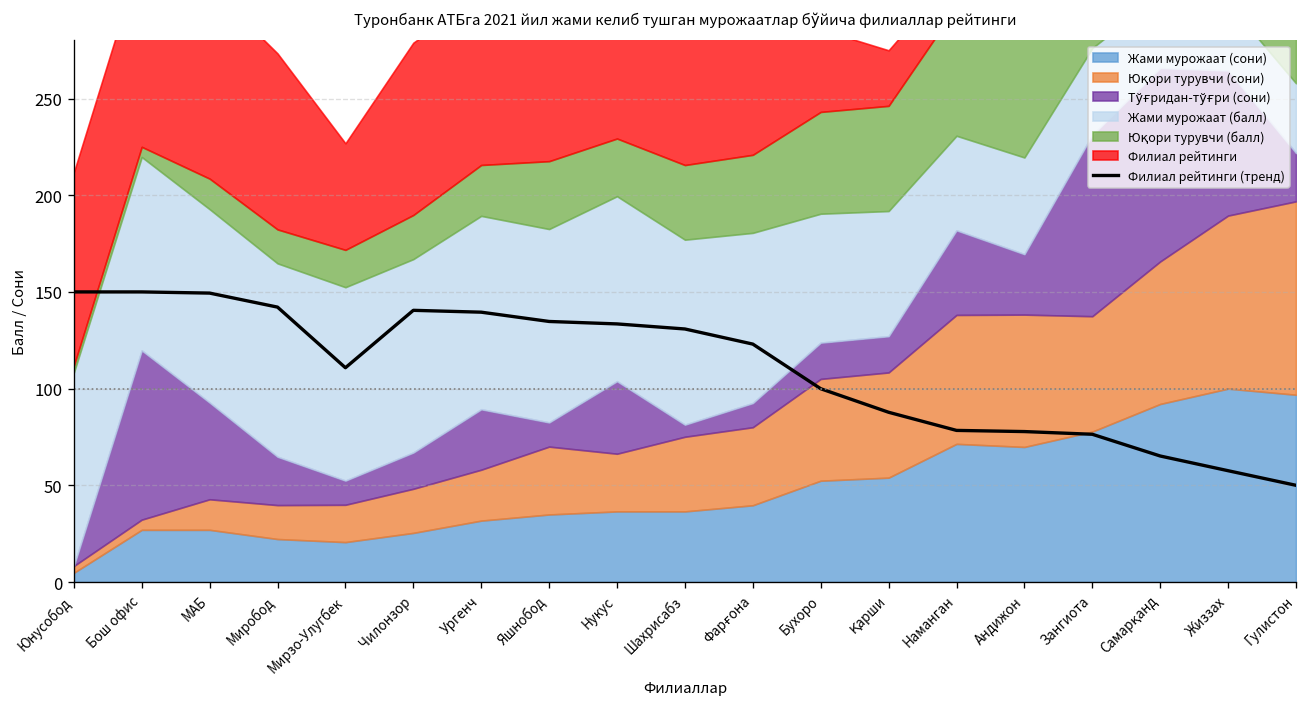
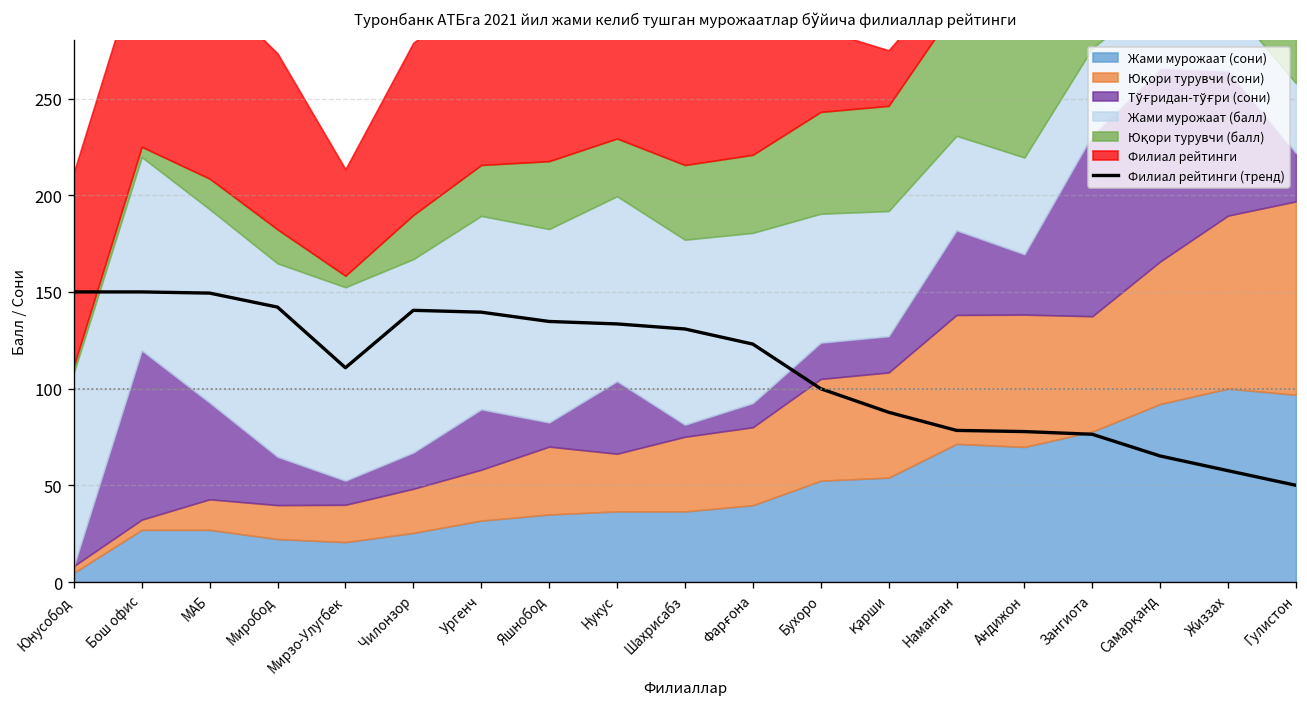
Юқори турувчи (балл), Мирзо-Улугбек: 19 -> 6
